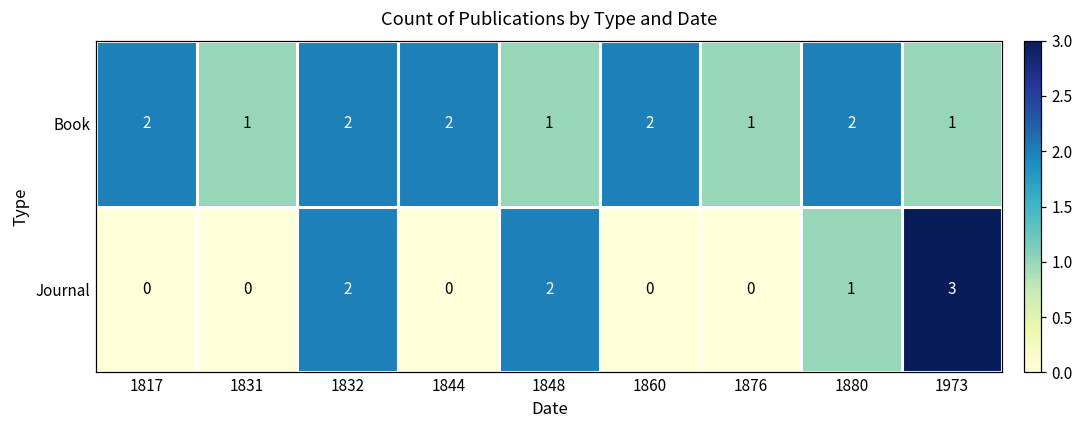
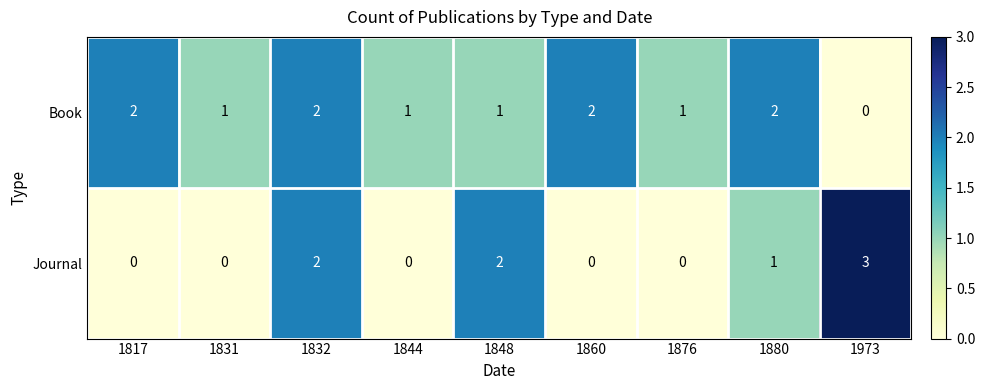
Book, 1844: 2 -> 1
Book, 1973: 1 -> 0
